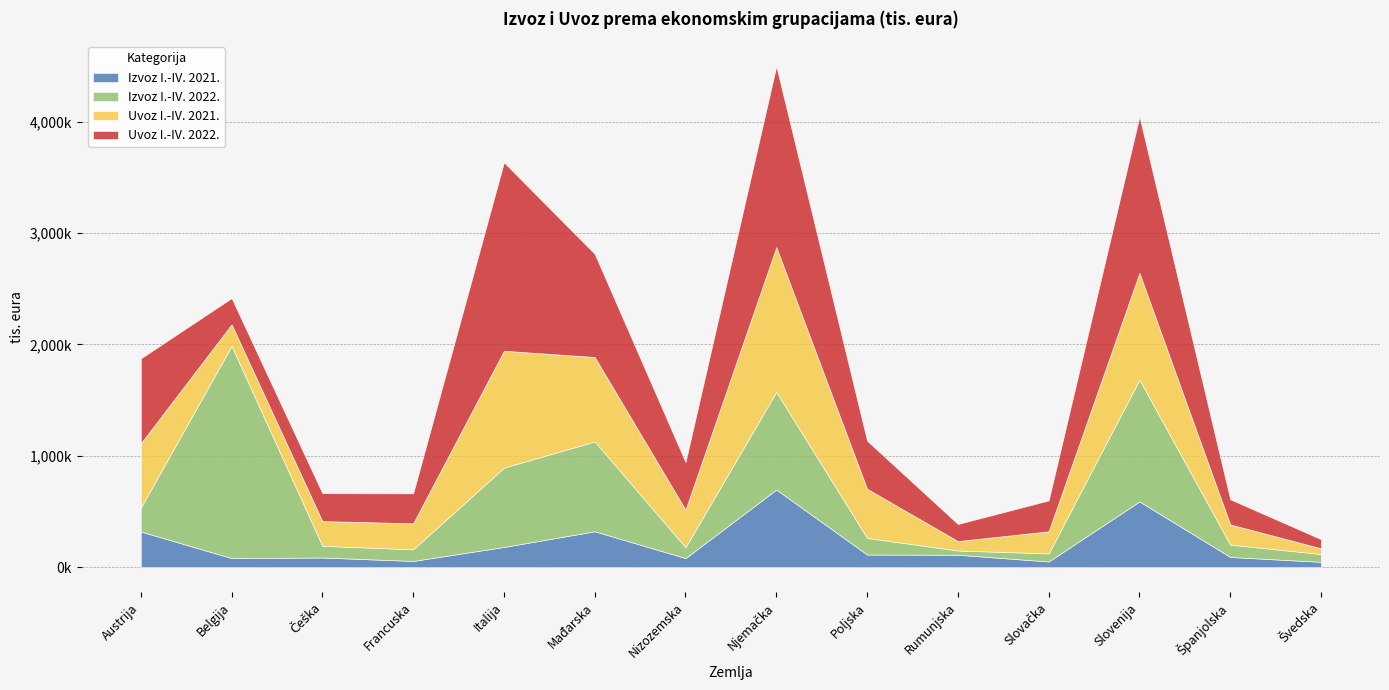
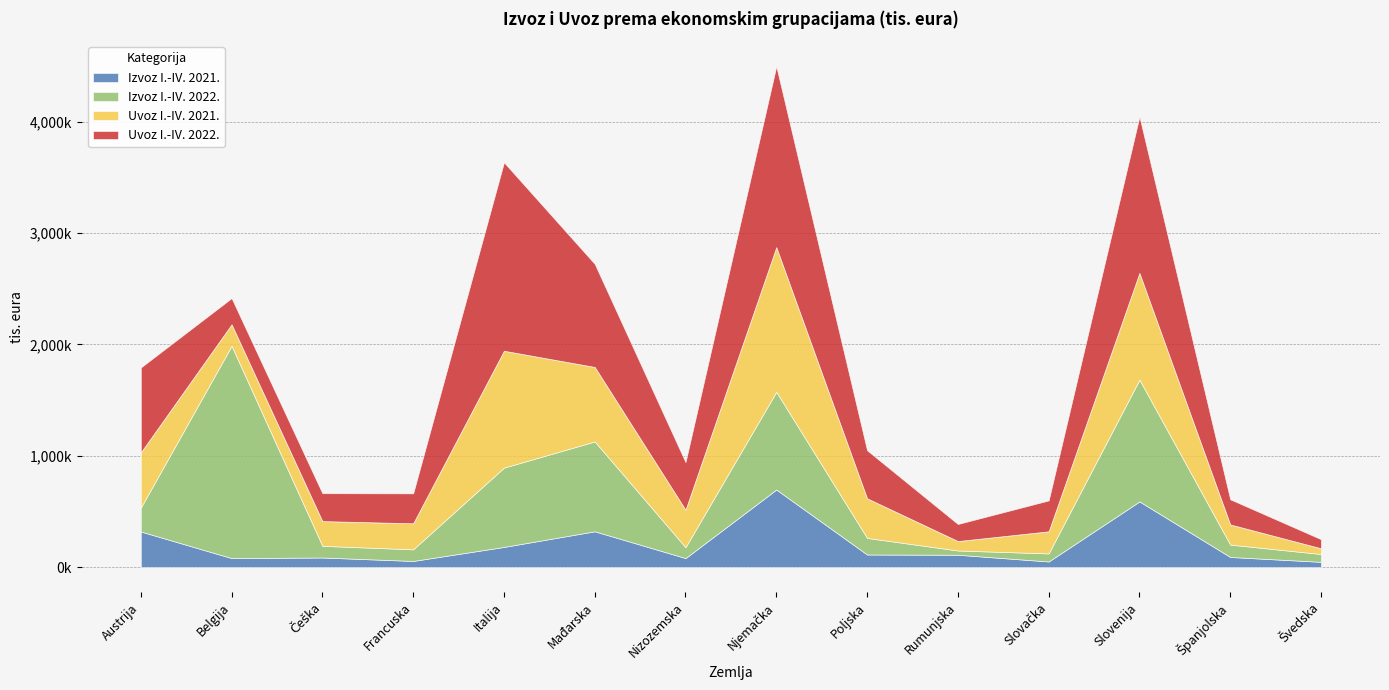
Uvoz I.-IV. 2021., Austrija: 580,000 -> 500,000
Uvoz I.-IV. 2021., Mađarska: 760,000 -> 670,000
Uvoz I.-IV. 2021., Poljska: 440,000 -> 360,000
